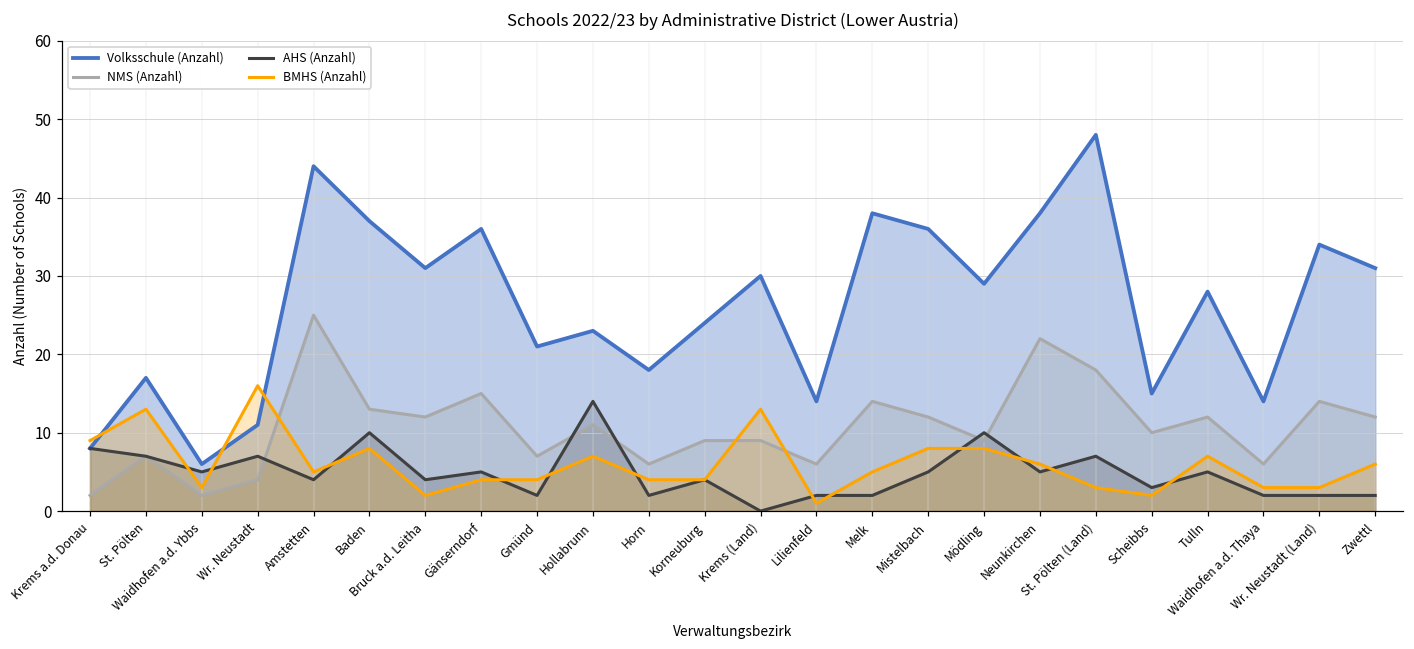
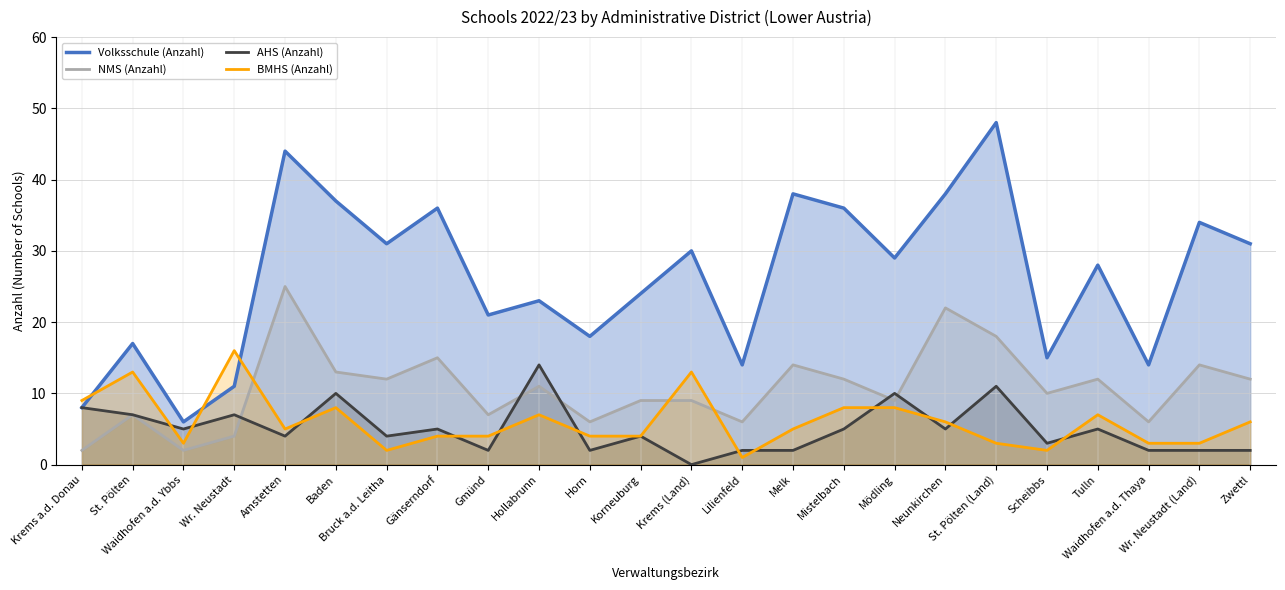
AHS (Anzahl), St. Pölten (Land): 7 -> 11
